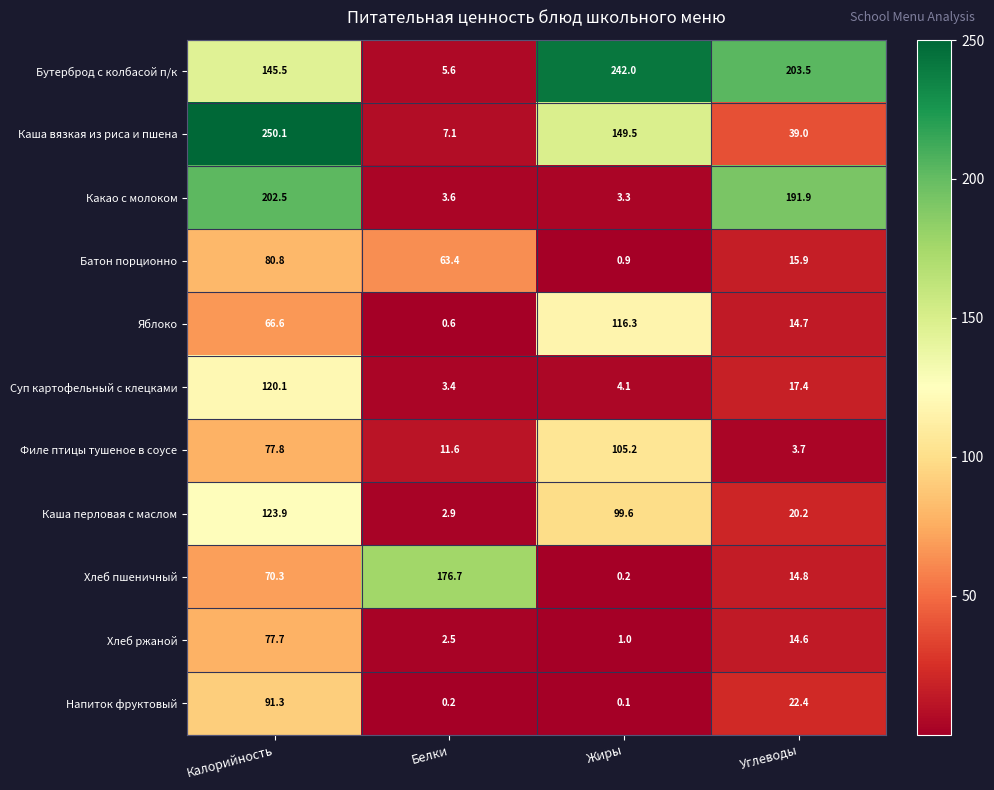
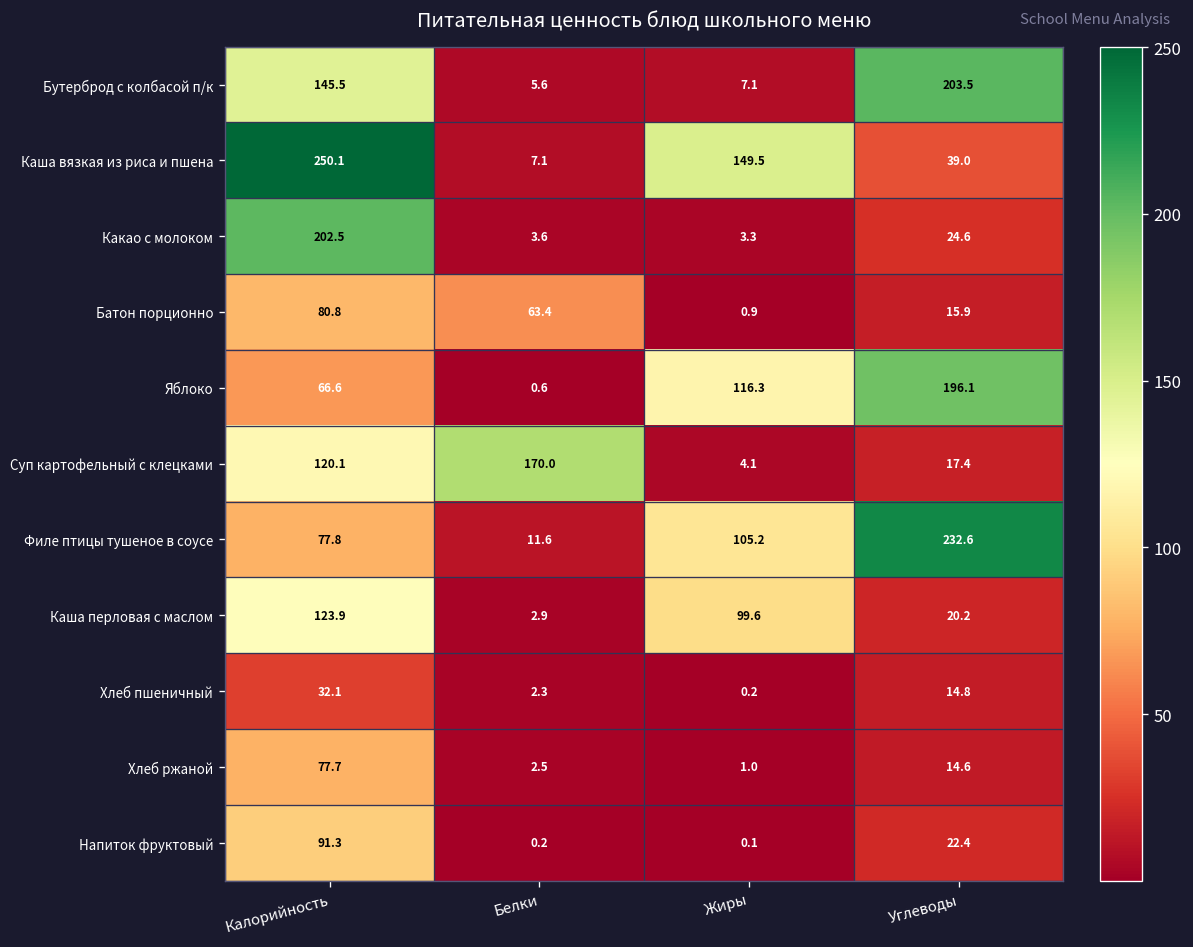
Бутерброд с колбасой п/к, Жиры: 242.0 -> 7.1
Какао с молоком, Углеводы: 191.9 -> 24.6
Яблоко, Углеводы: 14.7 -> 196.1
Суп картофельный с клецками, Белки: 3.4 -> 170.0
Филе птицы тушеное в соусе, Углеводы: 3.7 -> 232.6
Хлеб пшеничный, Калорийность: 70.3 -> 32.1
Хлеб пшеничный, Белки: 176.7 -> 2.3
